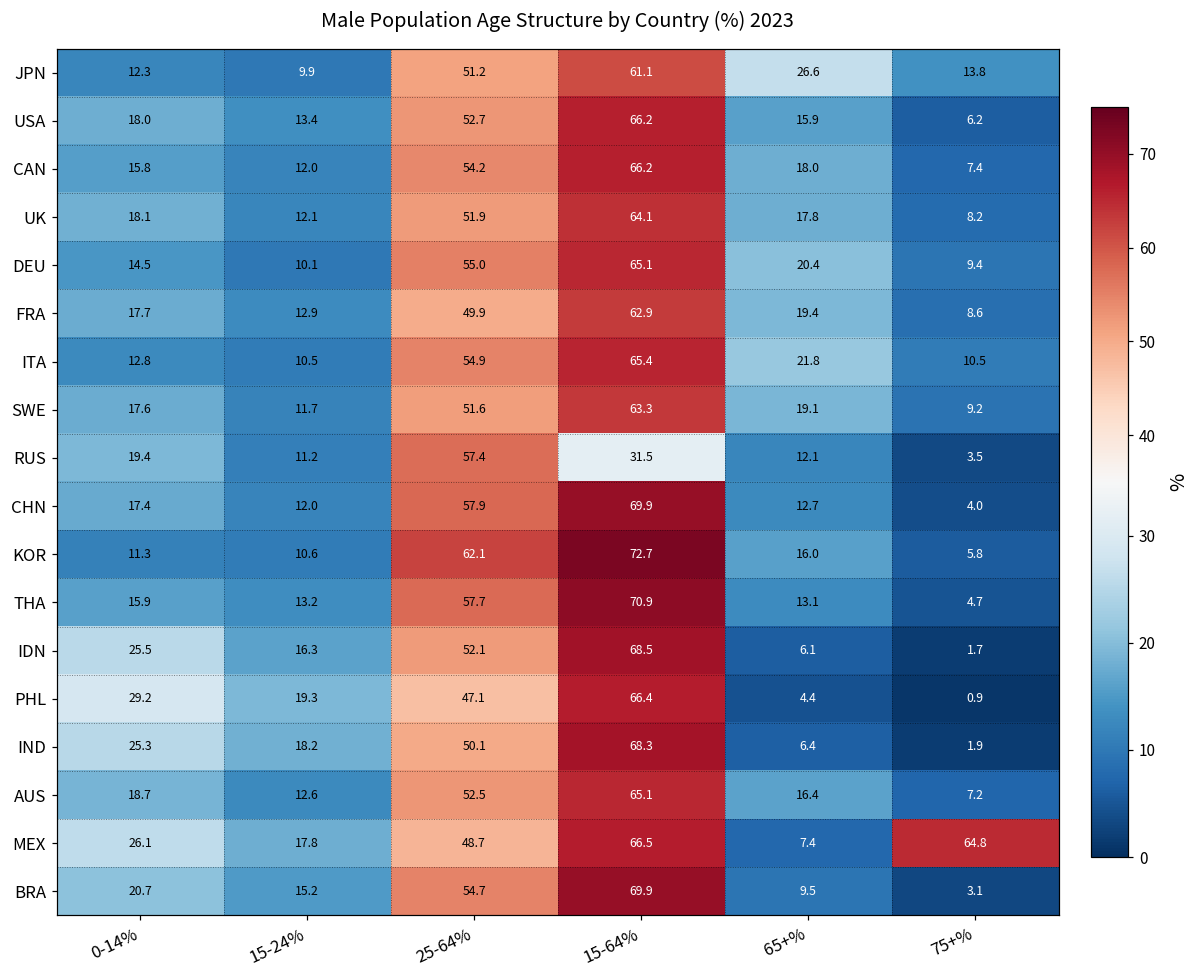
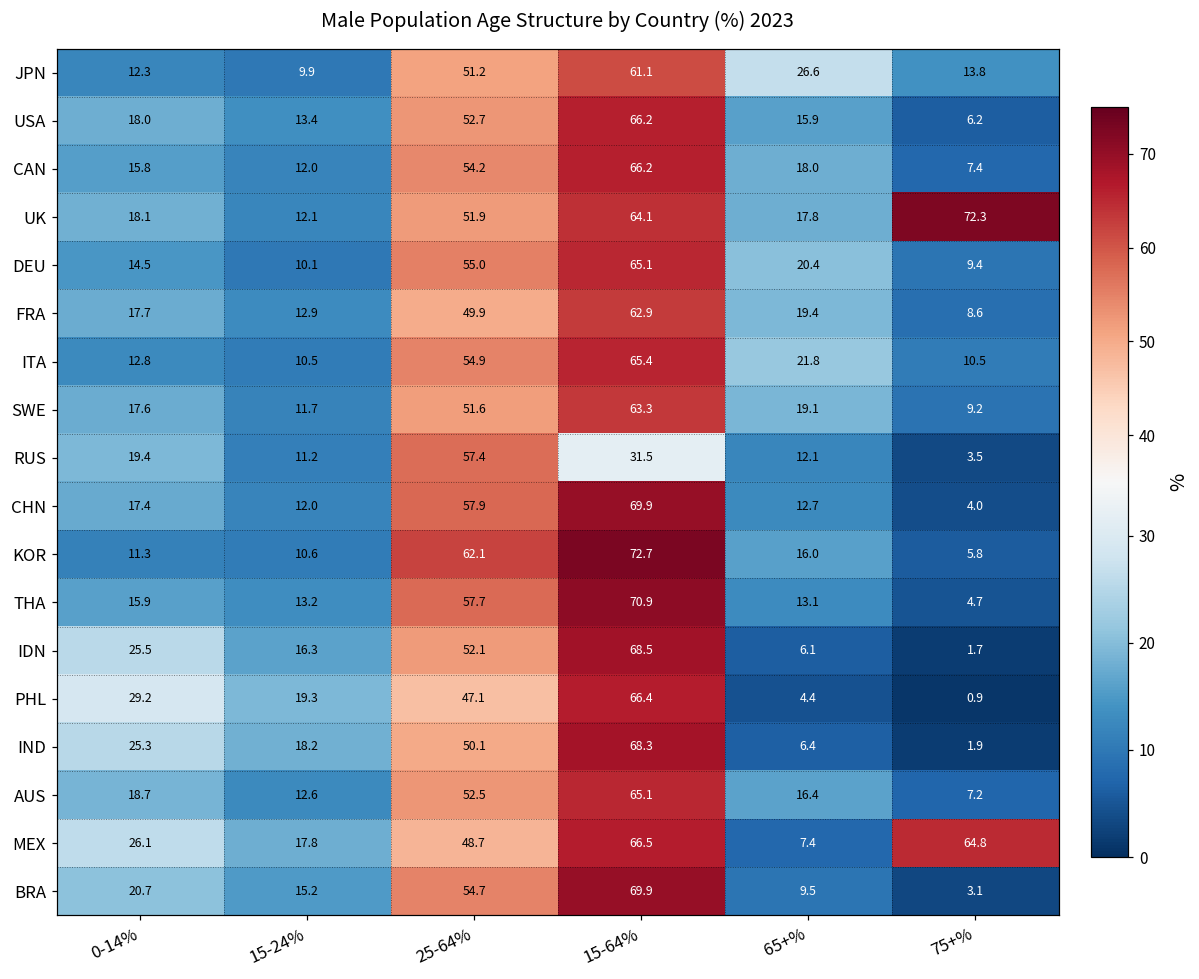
UK, 75+%: 8.2 -> 72.3
